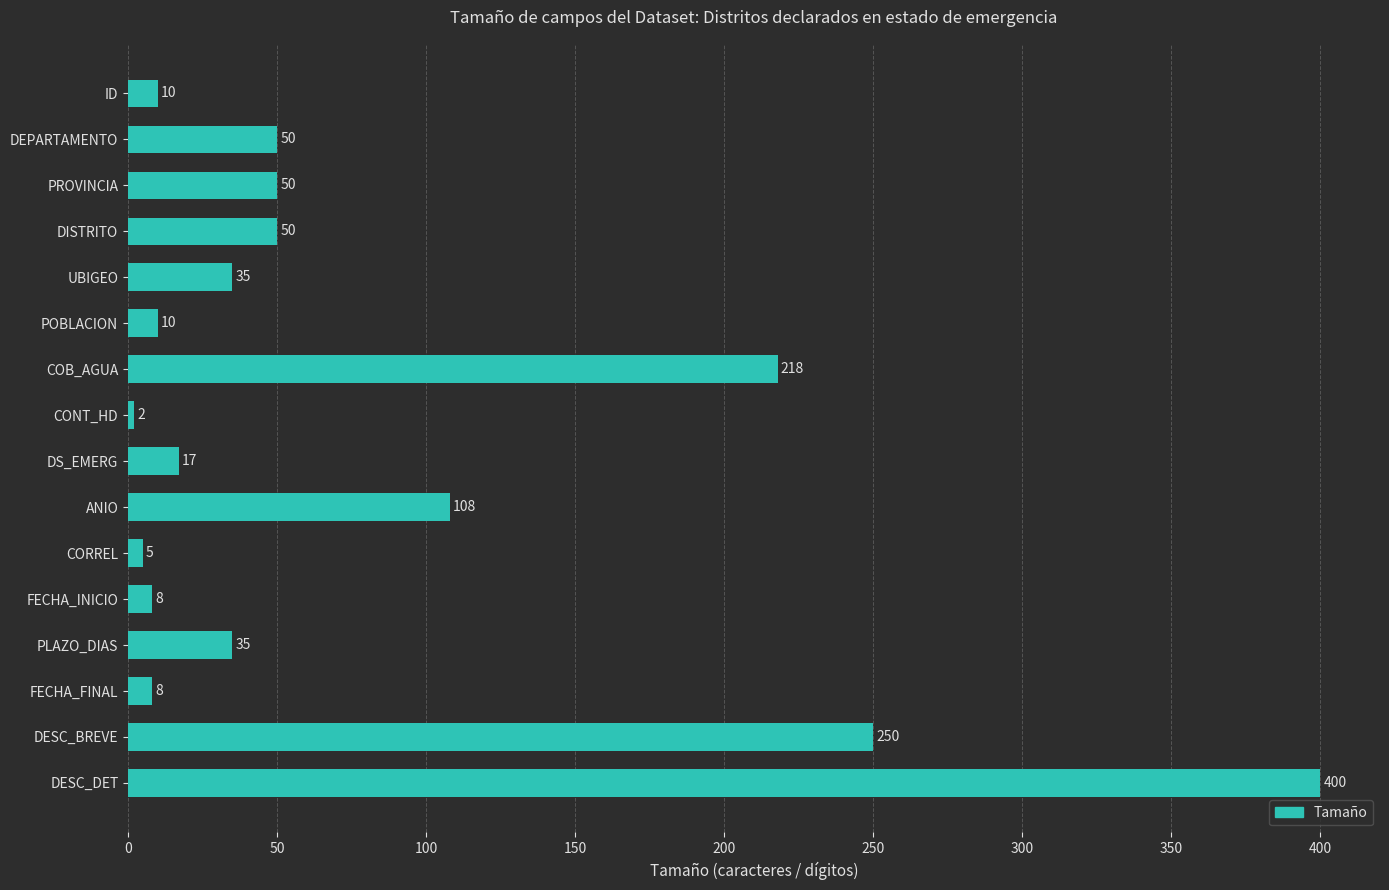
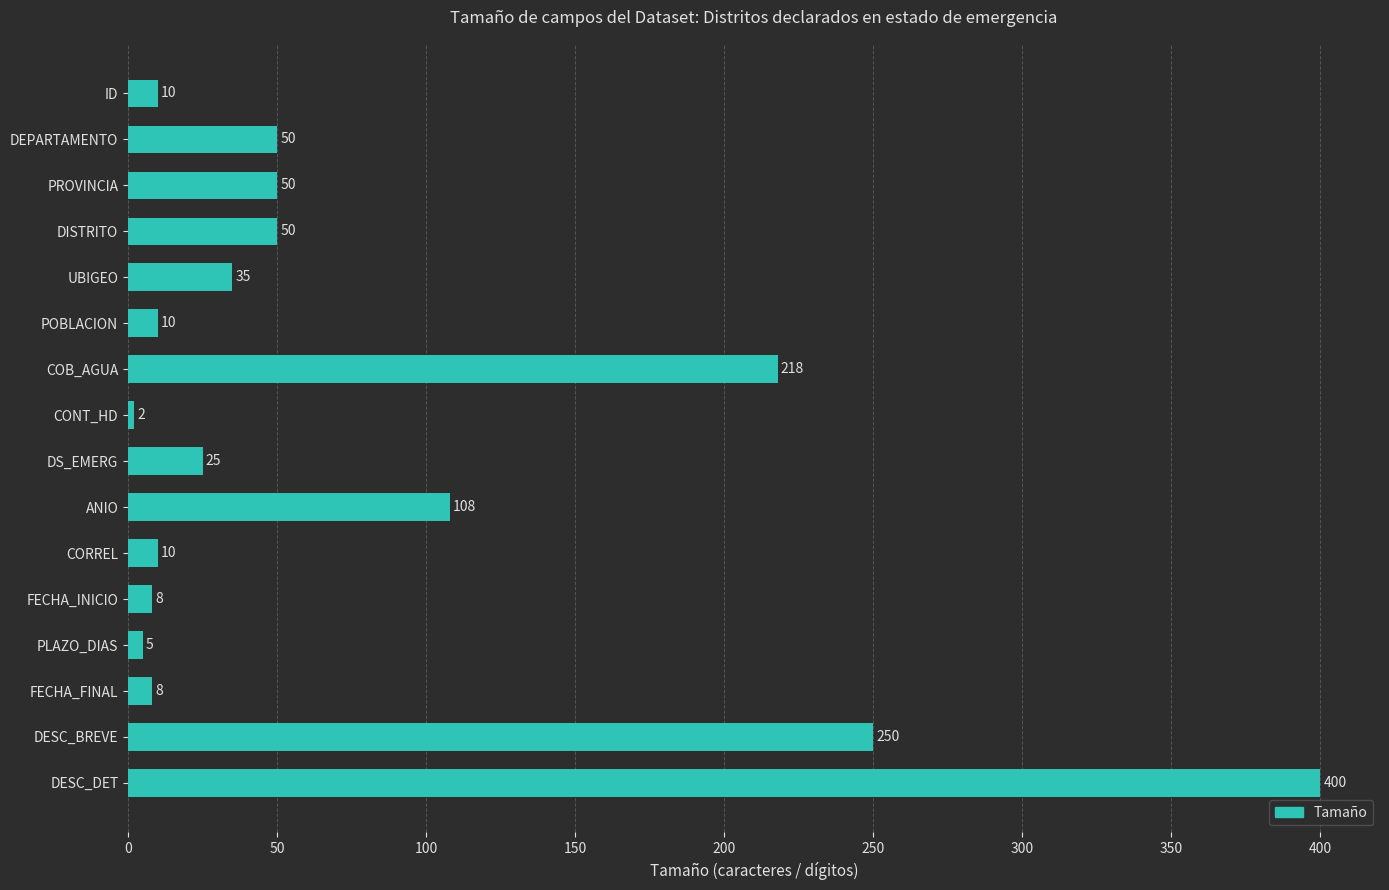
DS_EMERG: 17 -> 25
CORREL: 5 -> 10
PLAZO_DIAS: 35 -> 5
